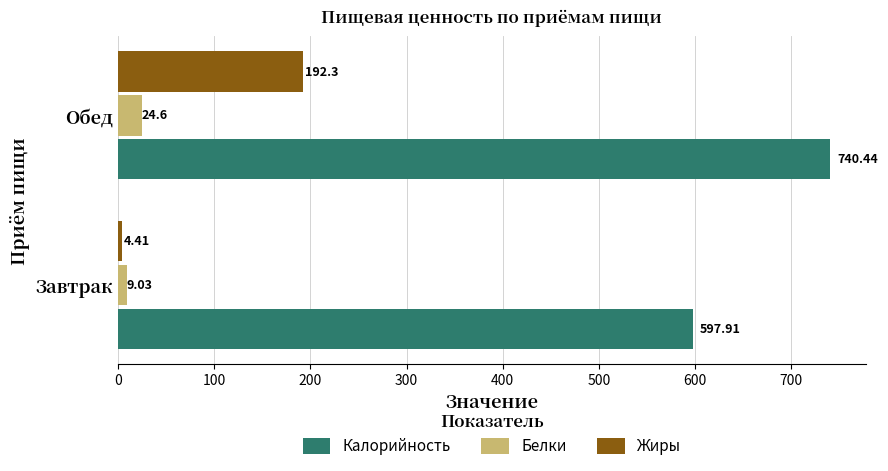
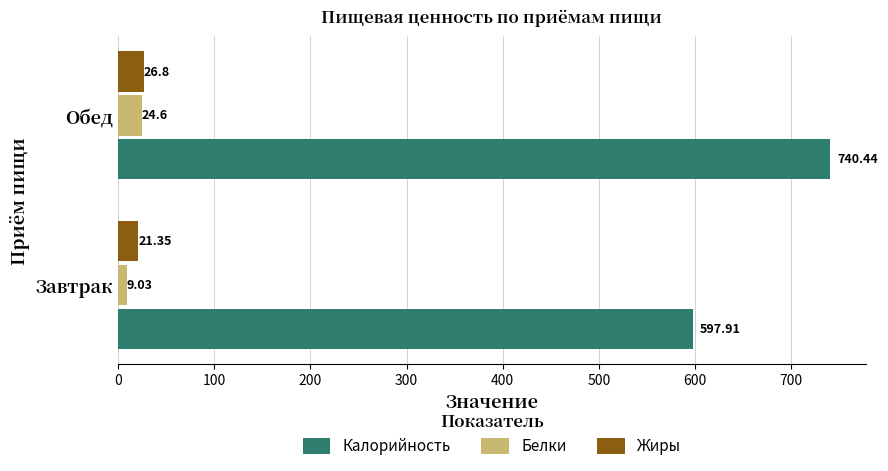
Жиры, Обед: 192.3 -> 26.8
Жиры, Завтрак: 4.41 -> 21.35
